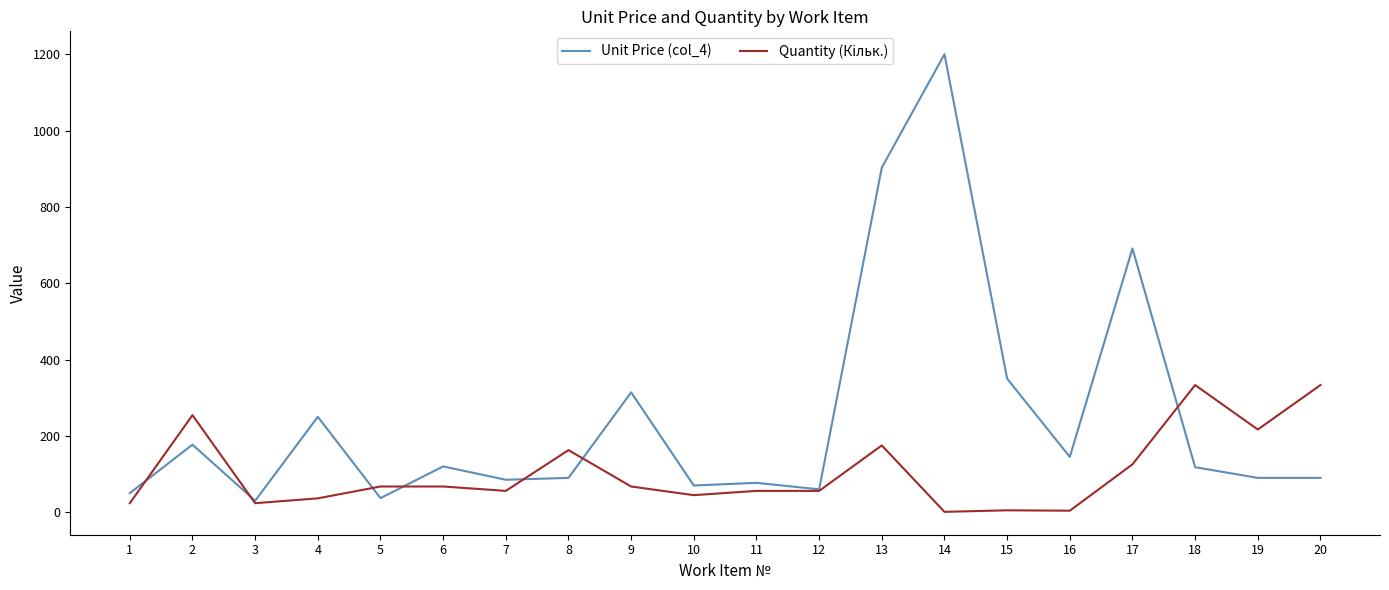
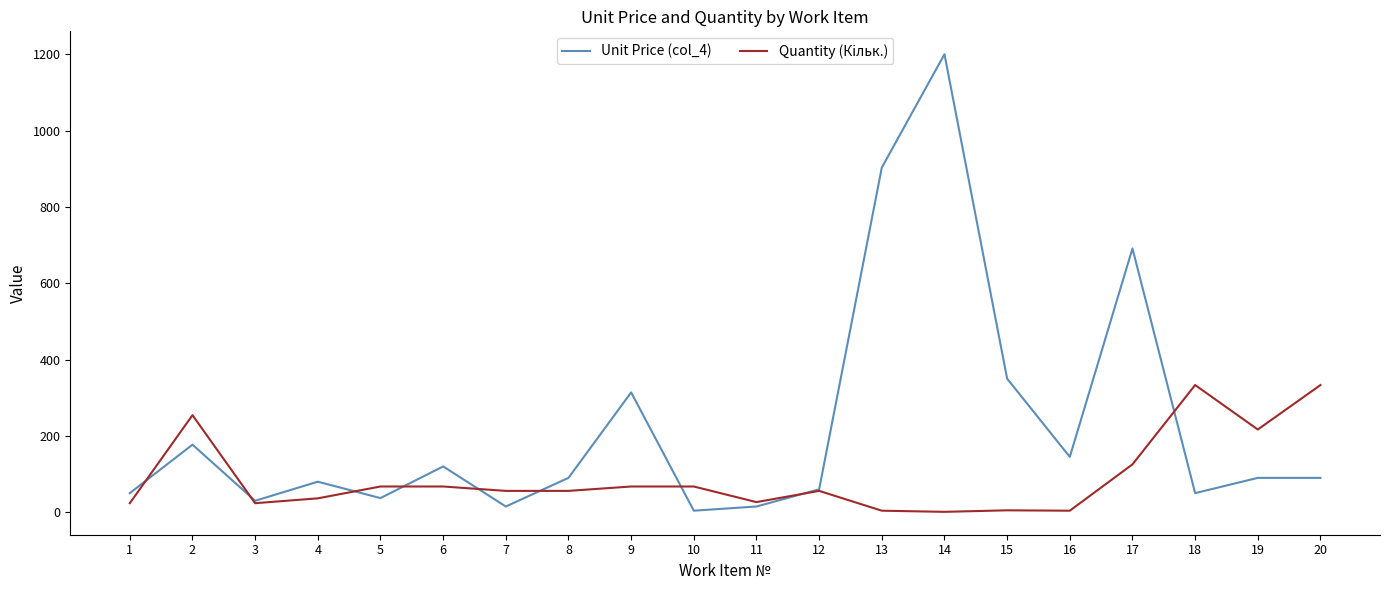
Unit Price (col_4), 4: 250 -> 80
Unit Price (col_4), 7: 90 -> 20
Quantity (Кільк.), 8: 160 -> 60
Unit Price (col_4), 10: 70 -> 0
Quantity (Кільк.), 10: 40 -> 70
Unit Price (col_4), 11: 80 -> 20
Quantity (Кільк.), 11: 60 -> 30
Quantity (Кільк.), 13: 180 -> 0
Unit Price (col_4), 18: 120 -> 50
